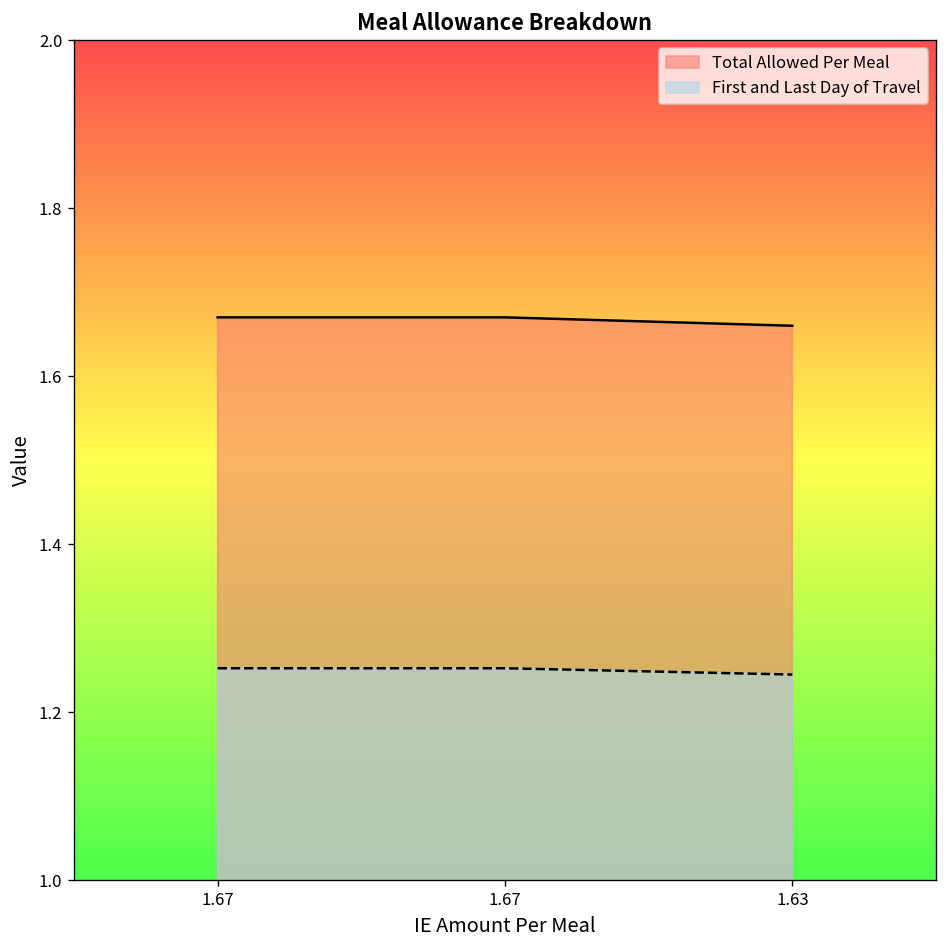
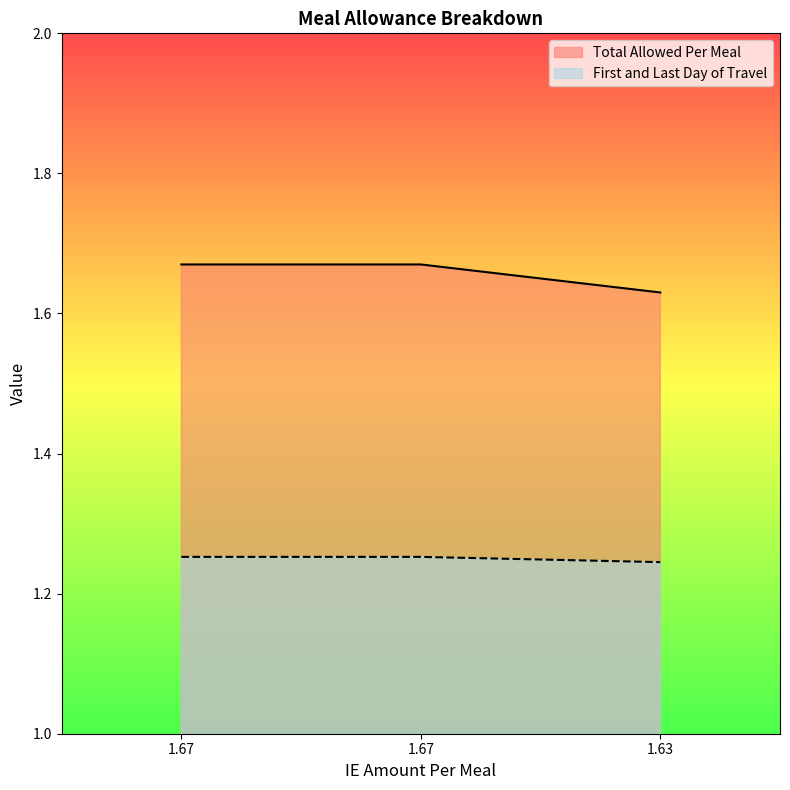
Total Allowed Per Meal, 1.63: 1.66 -> 1.63
